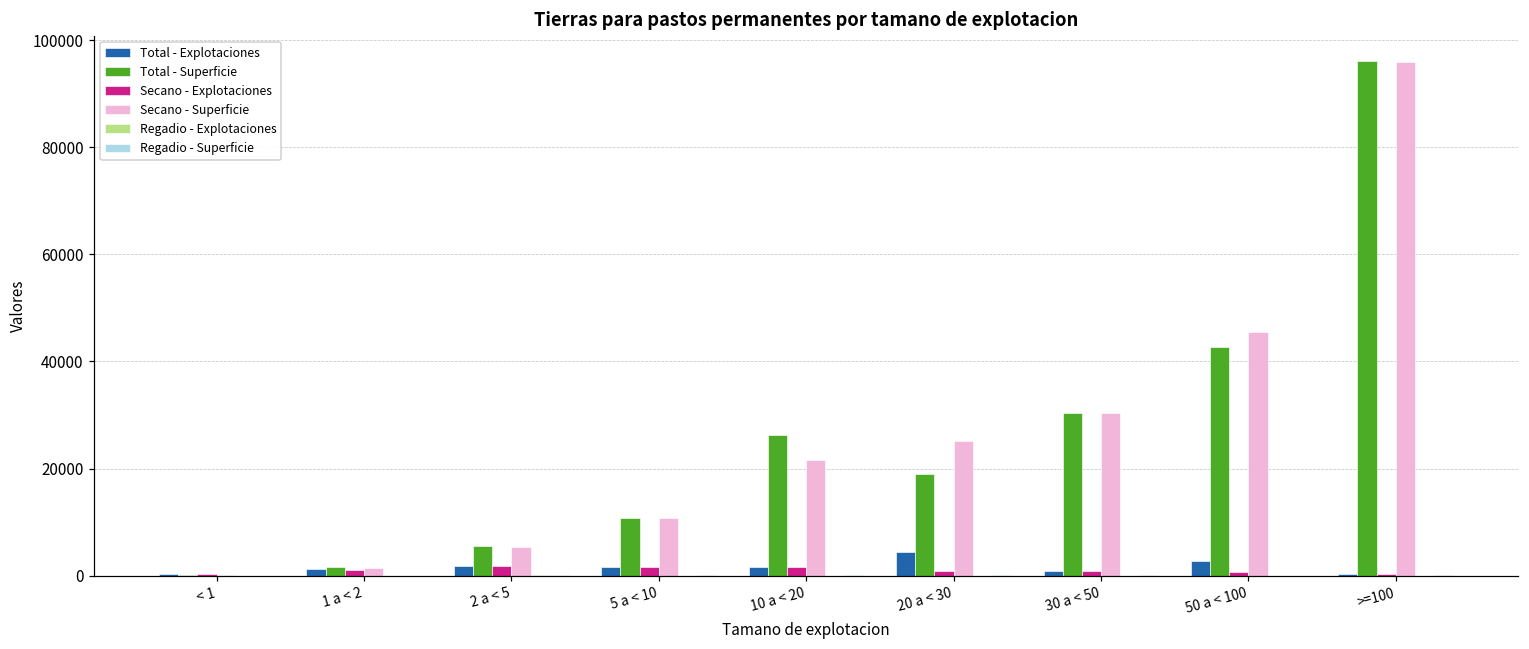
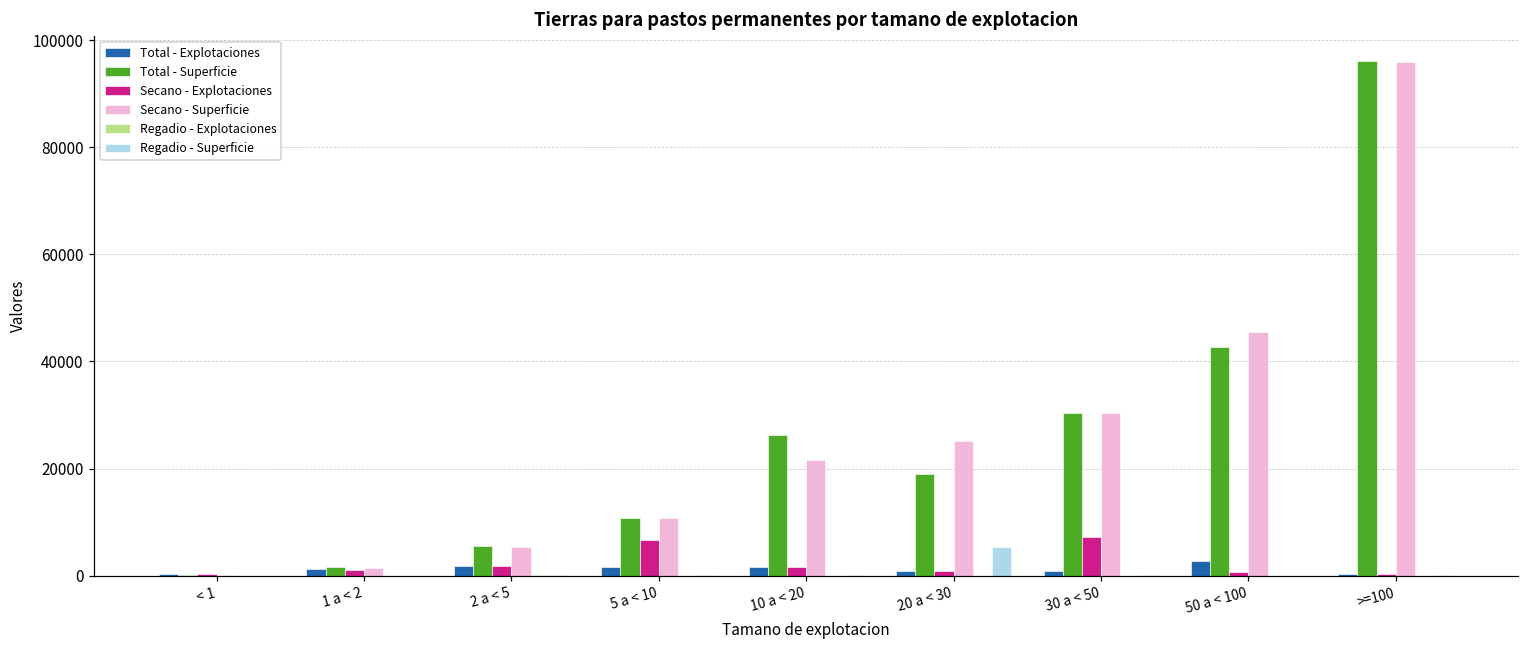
Secano - Explotaciones, 5 a < 10: 2000 -> 7000
Total - Explotaciones, 20 a < 30: 5000 -> 1000
Regadio - Superficie, 20 a < 30: 0 -> 5000
Secano - Explotaciones, 30 a < 50: 1000 -> 7000
